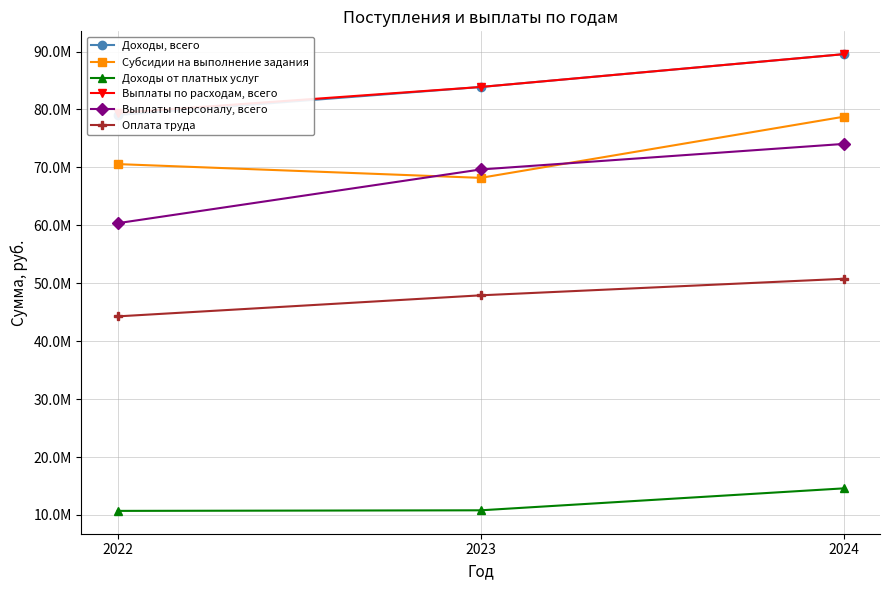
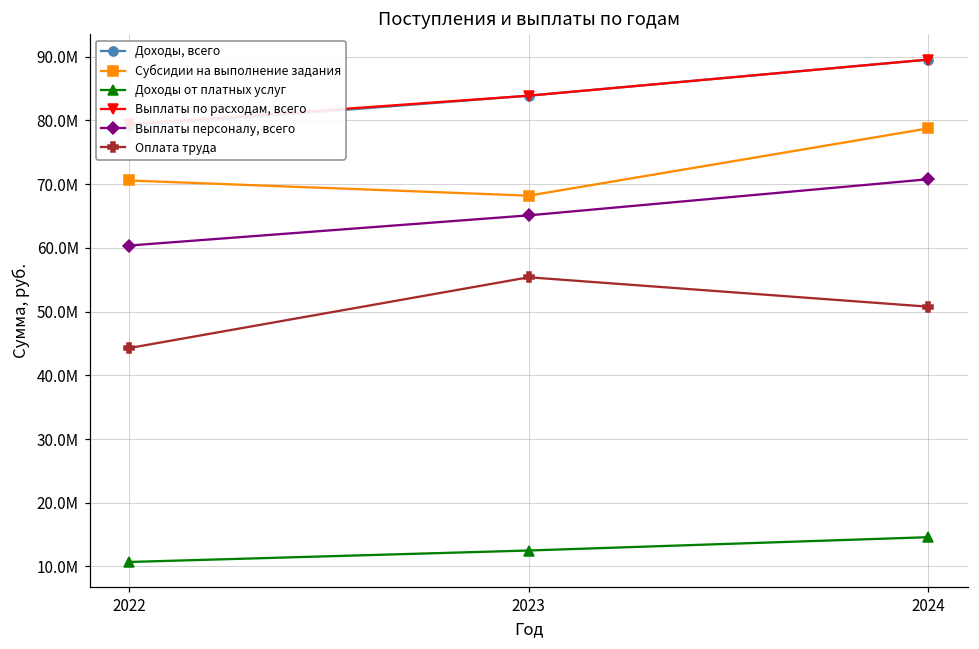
Доходы от платных услуг, 2023: 11М -> 13М
Выплаты персоналу, всего, 2023: 70М -> 65М
Оплата труда, 2023: 48М -> 55М
Выплаты персоналу, всего, 2024: 74М -> 71М
